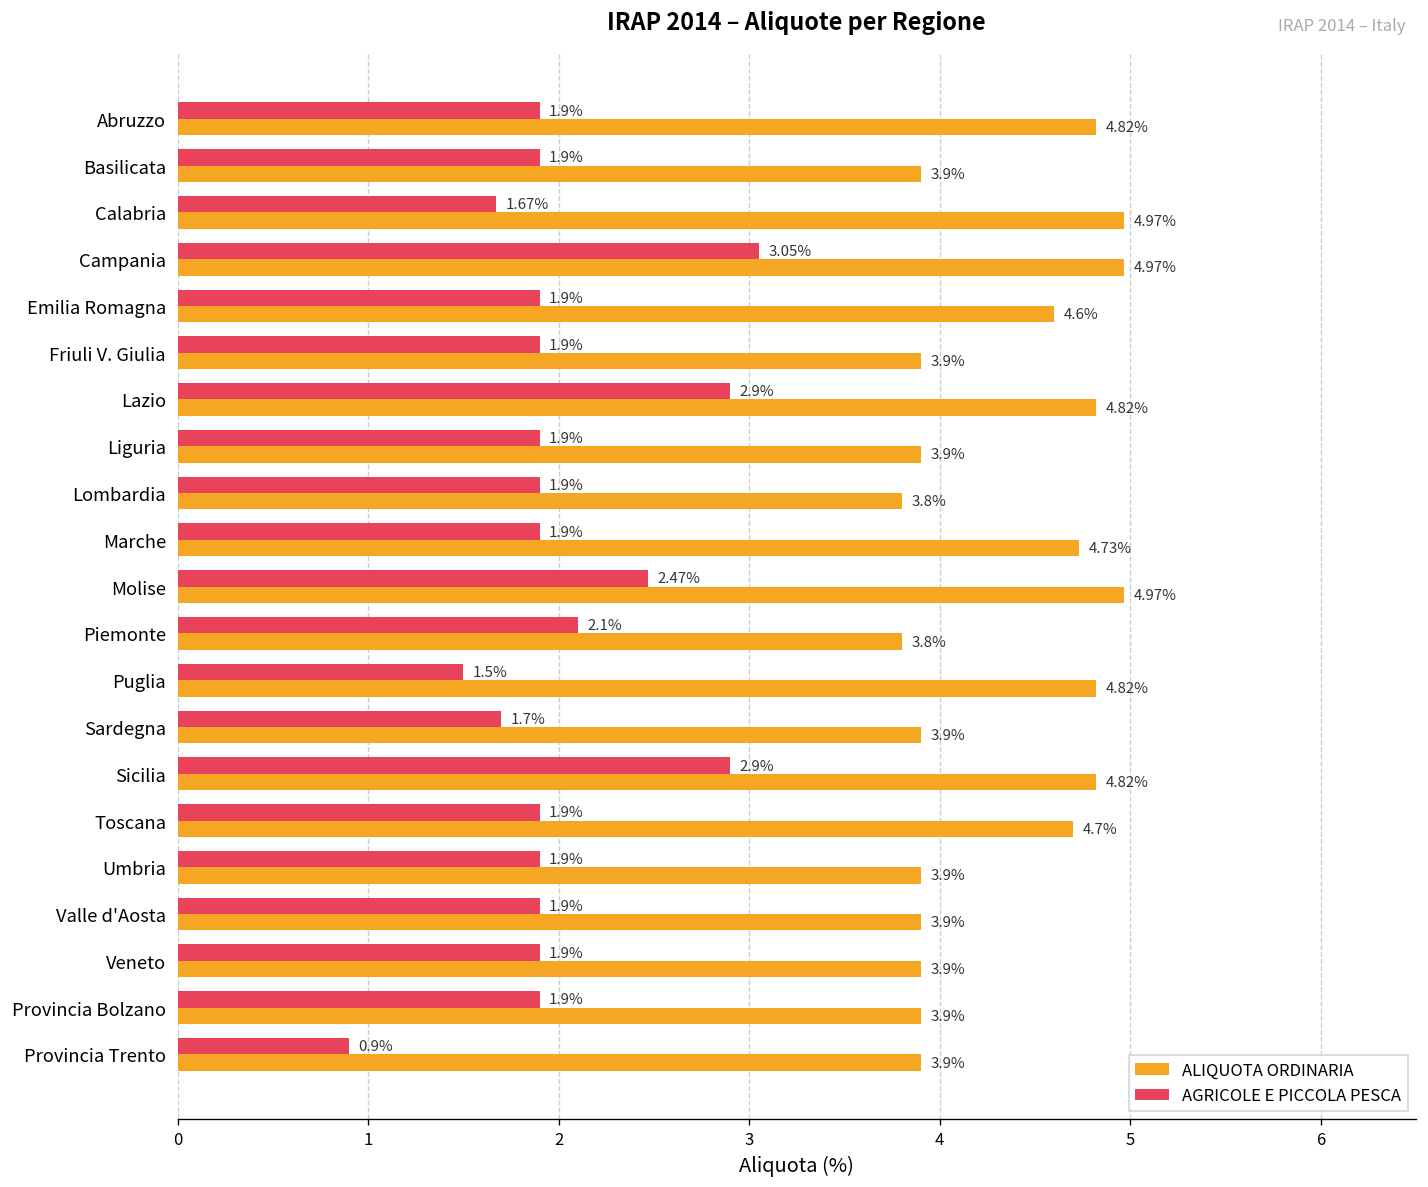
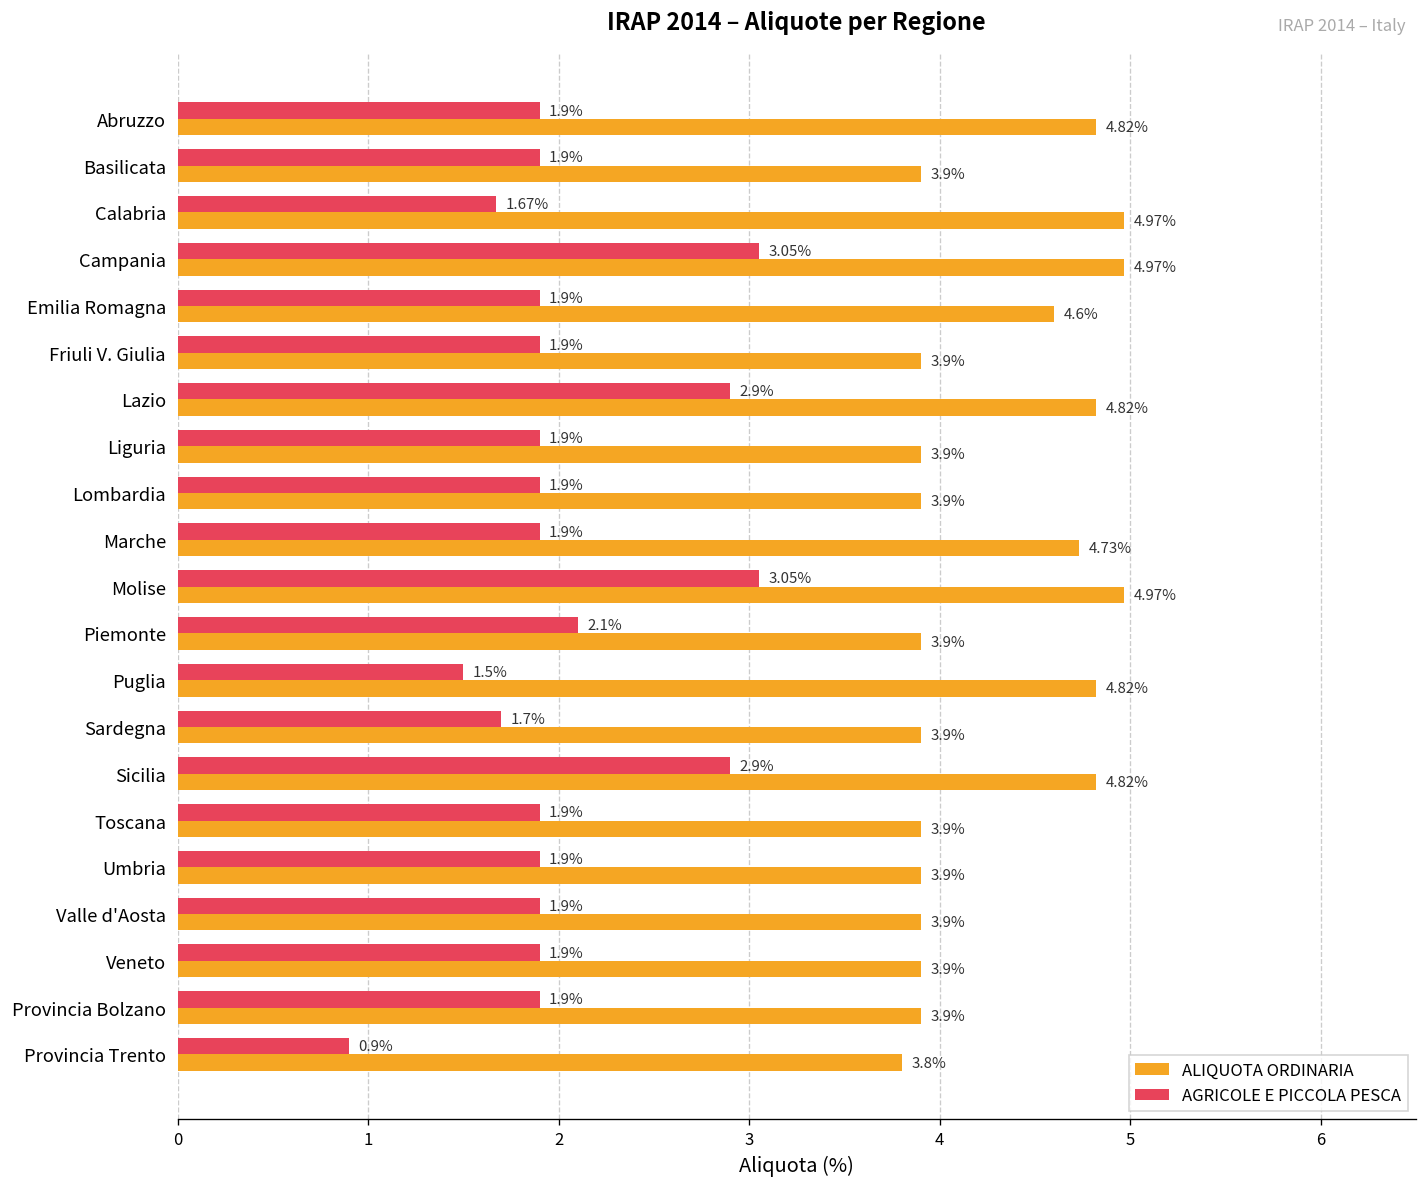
ALIQUOTA ORDINARIA, Lombardia: 3.8% -> 3.9%
AGRICOLE E PICCOLA PESCA, Molise: 2.47% -> 3.05%
ALIQUOTA ORDINARIA, Piemonte: 3.8% -> 3.9%
ALIQUOTA ORDINARIA, Toscana: 4.7% -> 3.9%
ALIQUOTA ORDINARIA, Provincia Trento: 3.9% -> 3.8%
